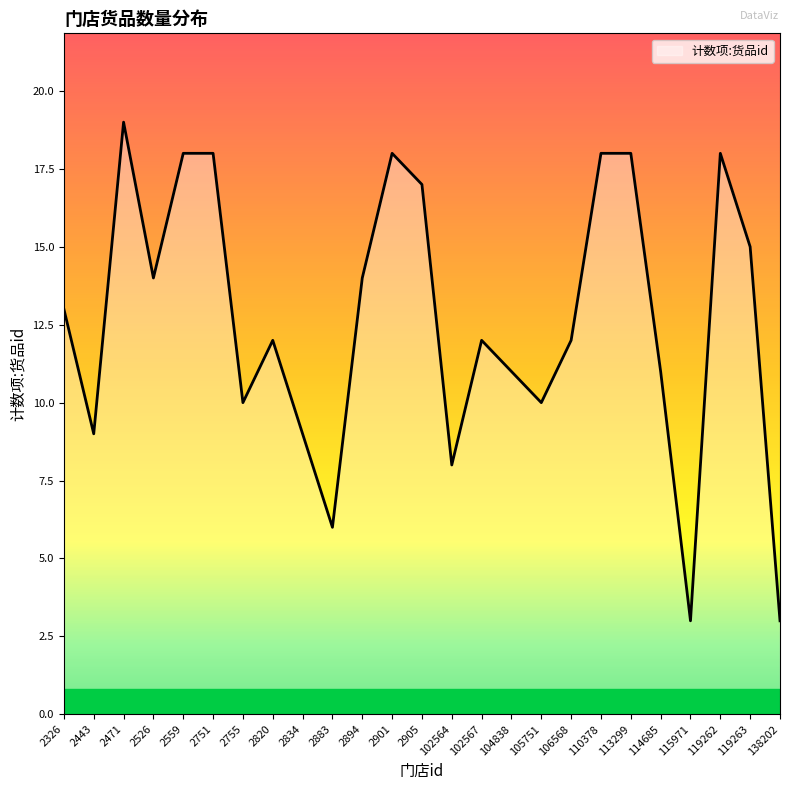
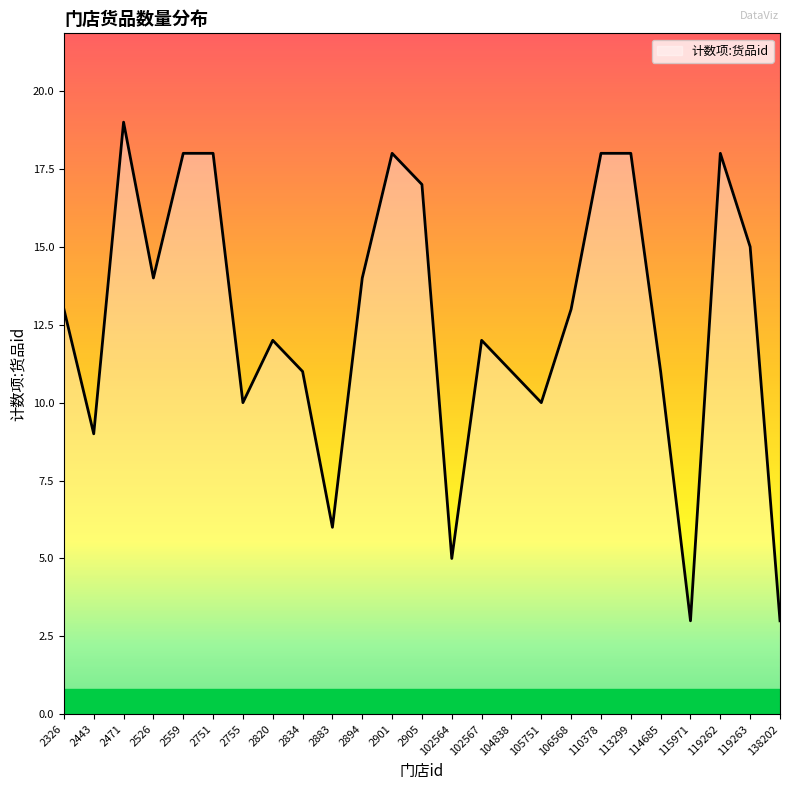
2834: 9 -> 11
102564: 8 -> 5
106568: 12 -> 13
